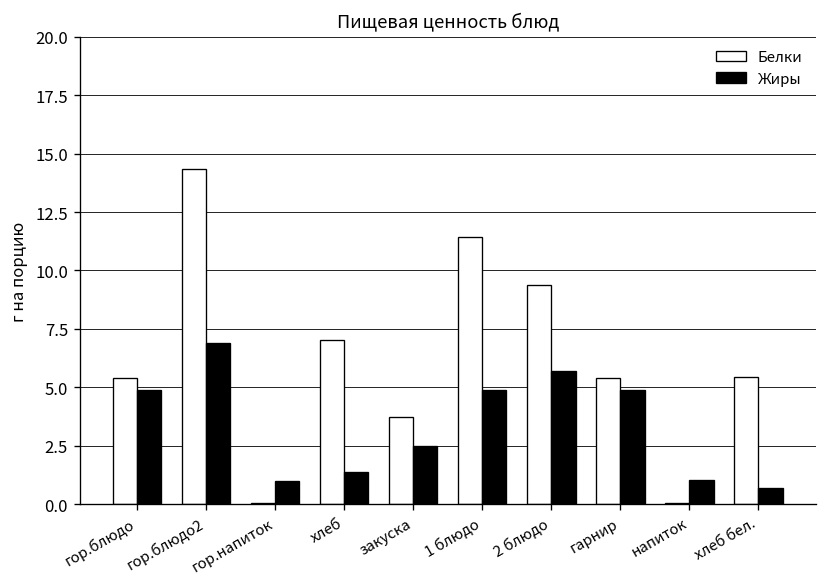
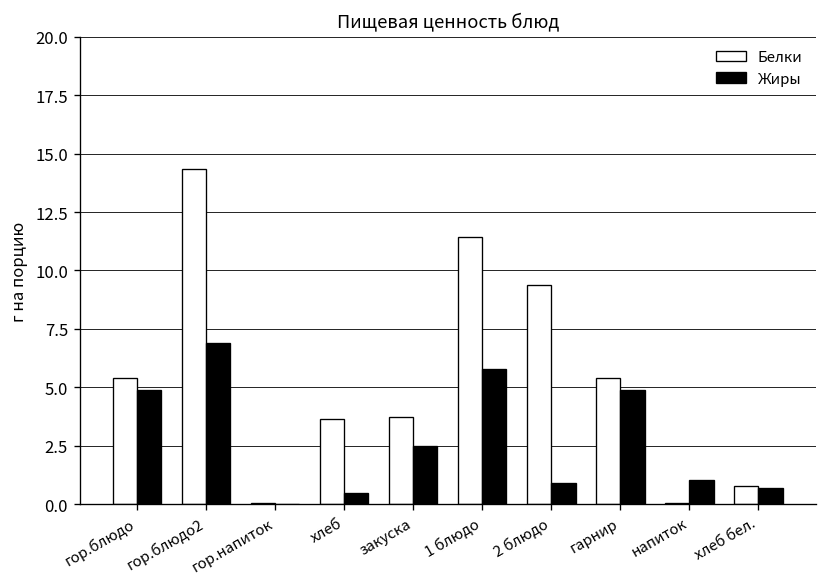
Жиры, гор.напиток: 1.0 -> 0.0
Белки, хлеб: 7.0 -> 3.6
Жиры, хлеб: 1.4 -> 0.5
Жиры, 1 блюдо: 4.9 -> 5.8
Жиры, 2 блюдо: 5.7 -> 0.9
Белки, хлеб бел.: 5.5 -> 0.8
